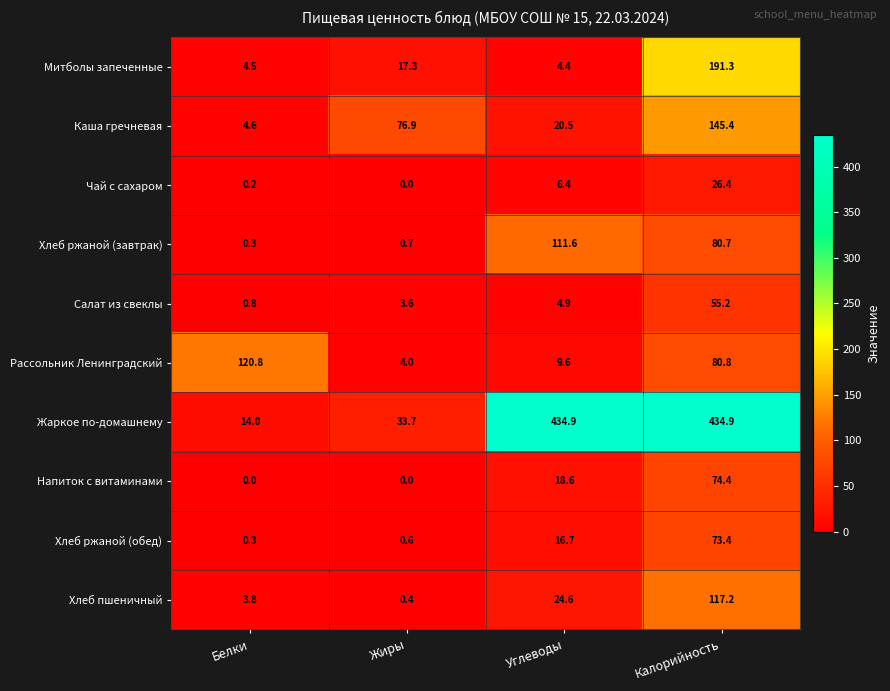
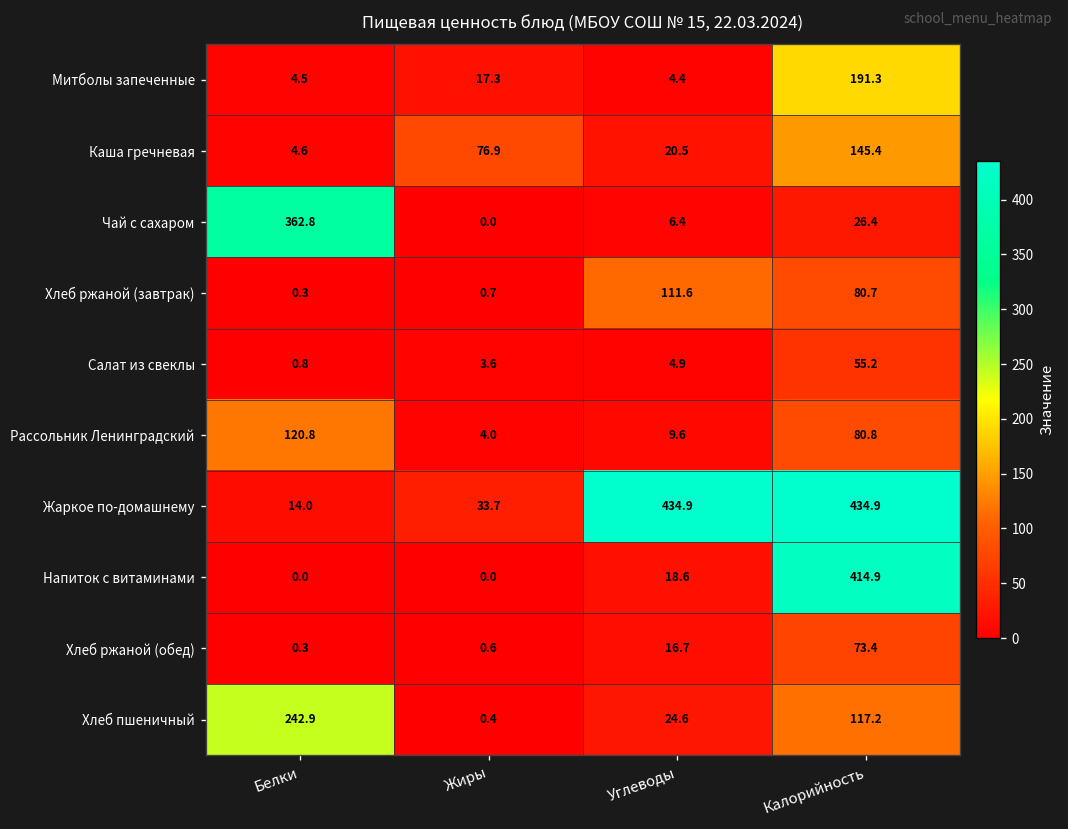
Чай с сахаром, Белки: 0.2 -> 362.8
Напиток с витаминами, Калорийность: 74.4 -> 414.9
Хлеб пшеничный, Белки: 3.8 -> 242.9
